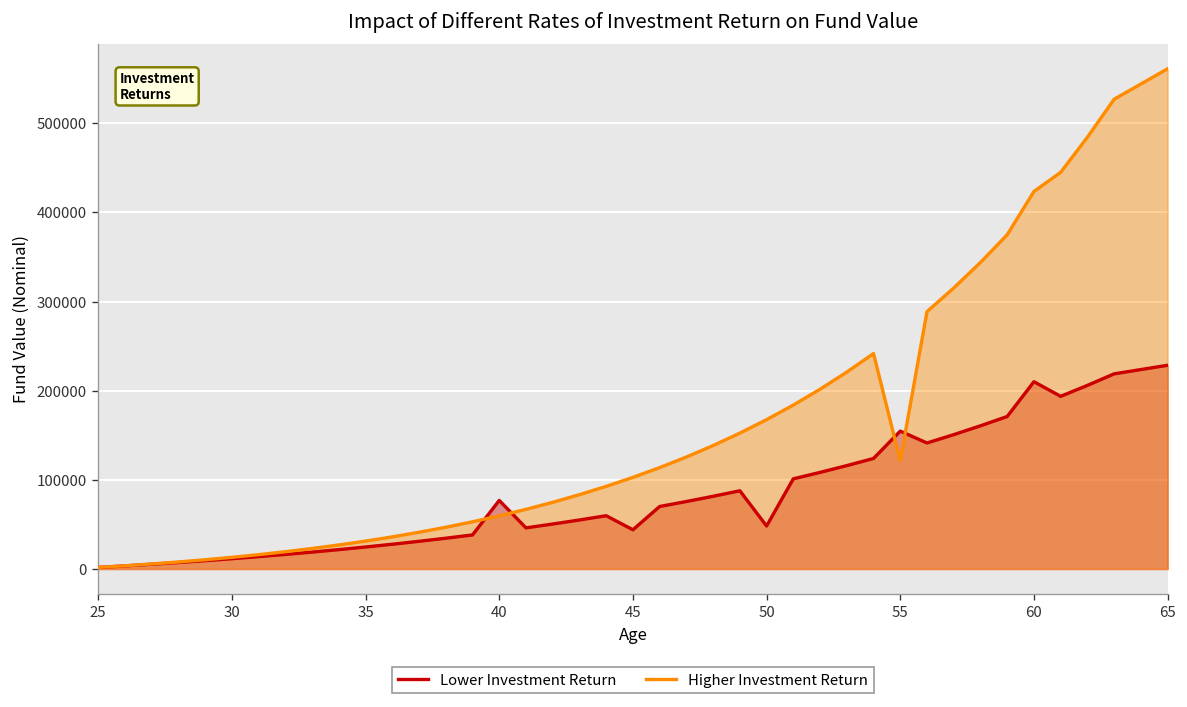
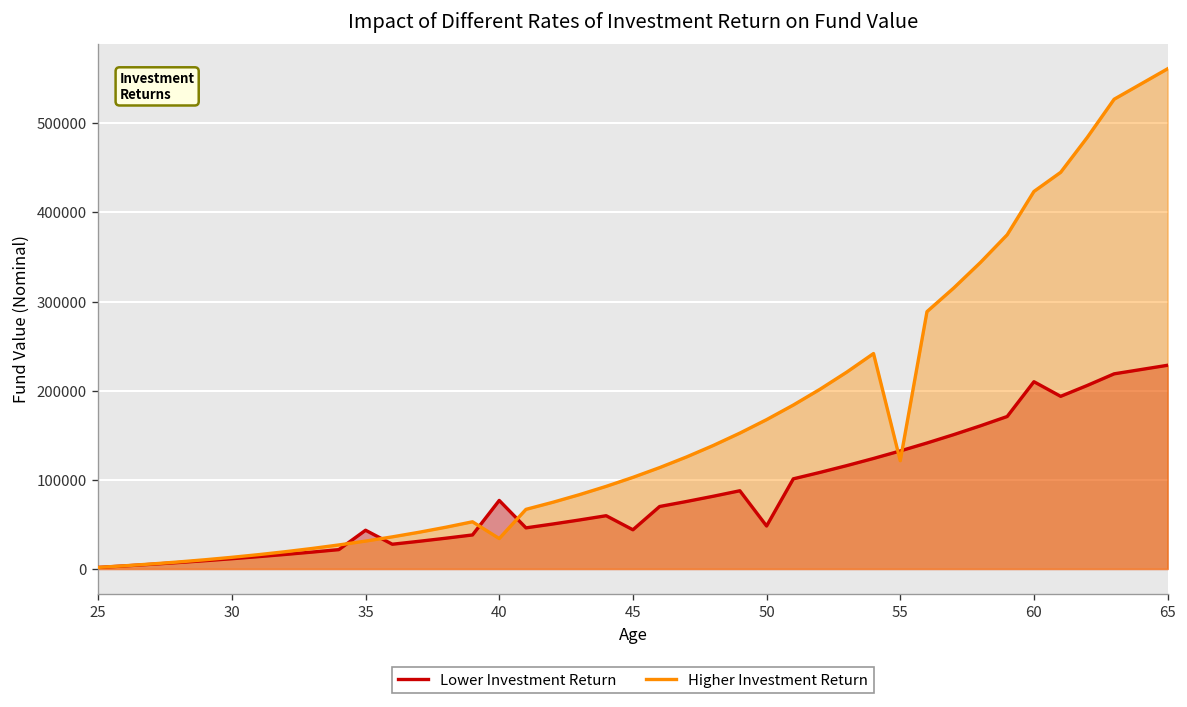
Lower Investment Return, 35: 20000 -> 40000
Higher Investment Return, 40: 60000 -> 30000
Lower Investment Return, 55: 150000 -> 130000
